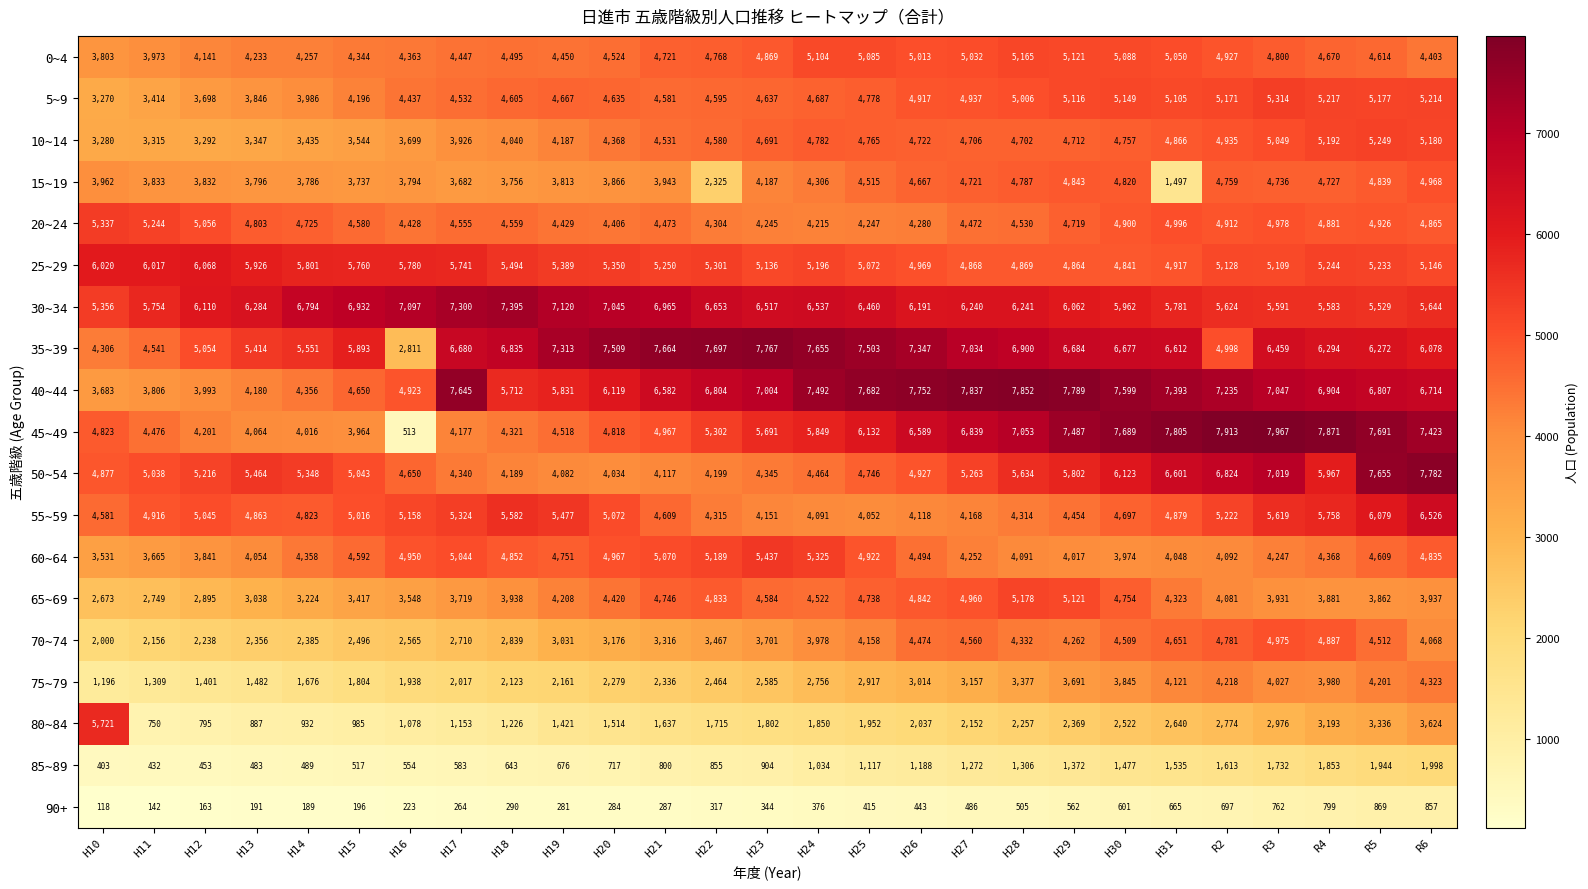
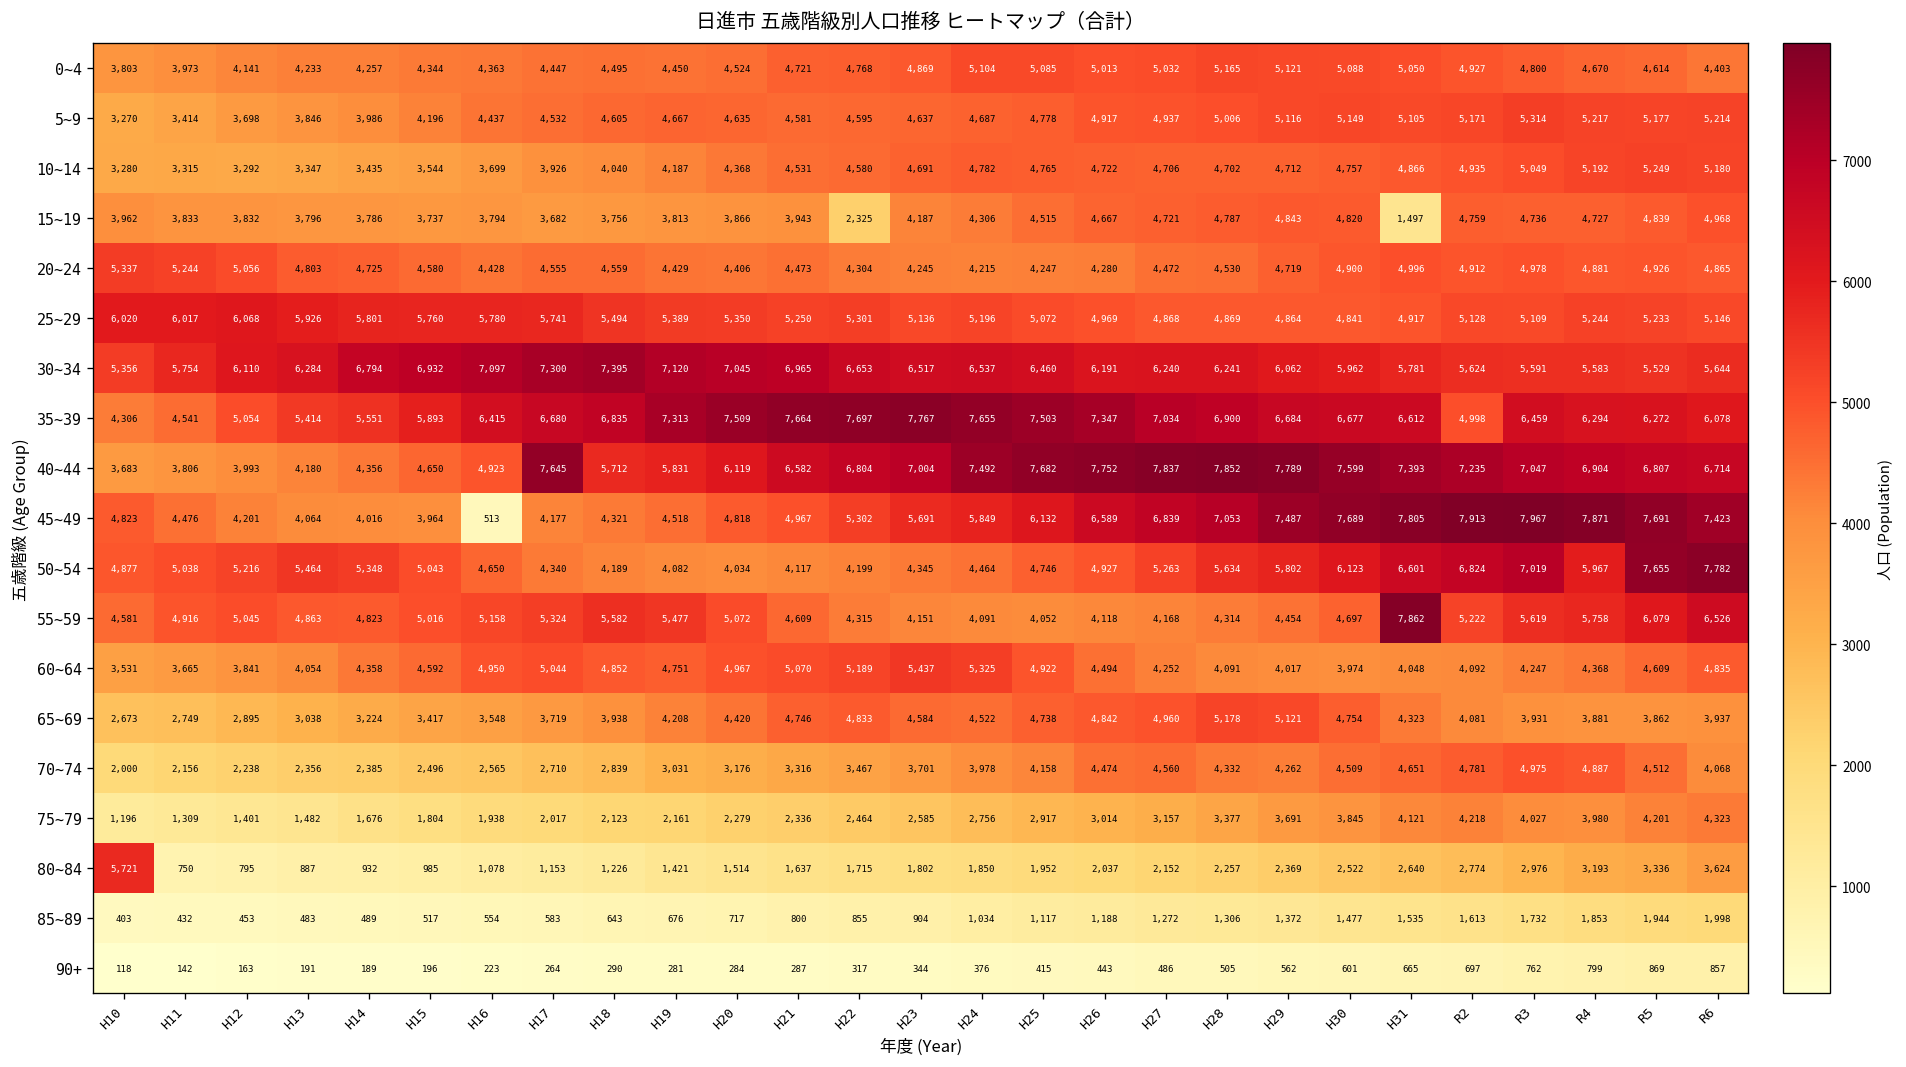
35~39, H16: 2,811 -> 6,415
55~59, H31: 4,879 -> 7,862
